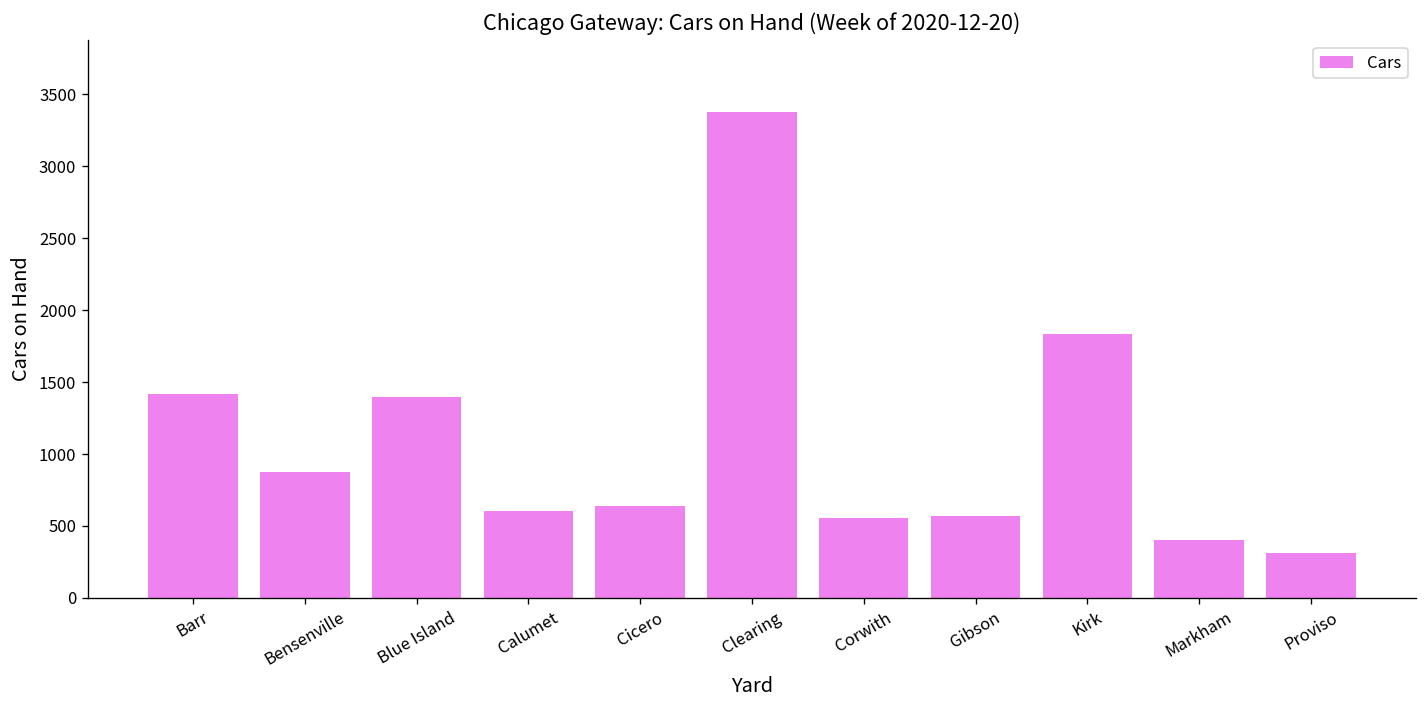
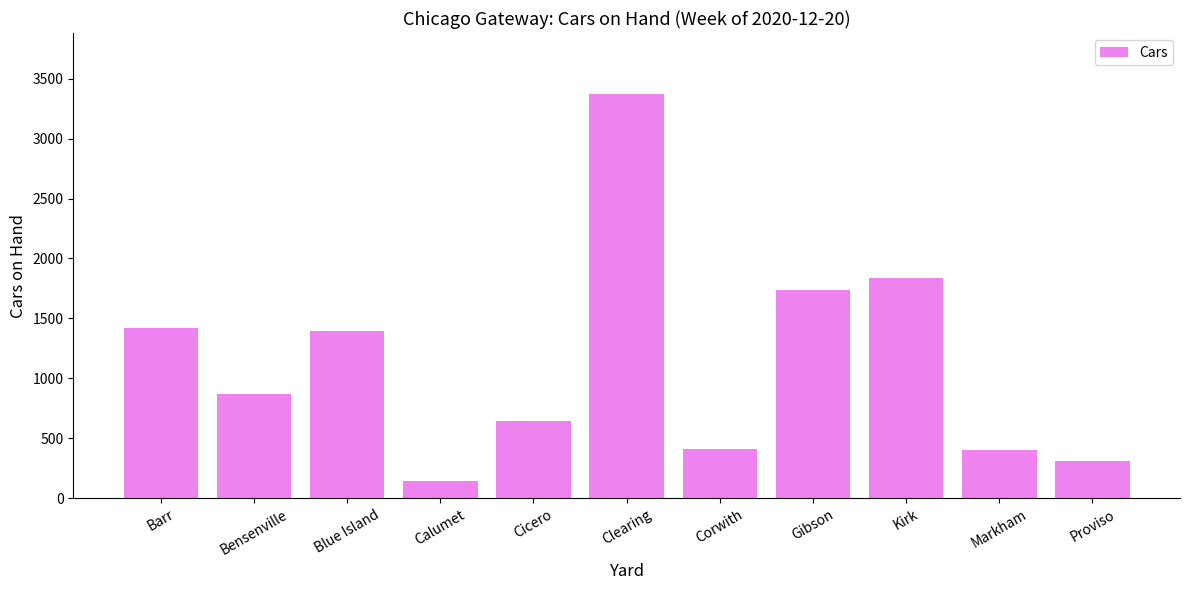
Calumet: 600 -> 150
Corwith: 560 -> 420
Gibson: 570 -> 1730
